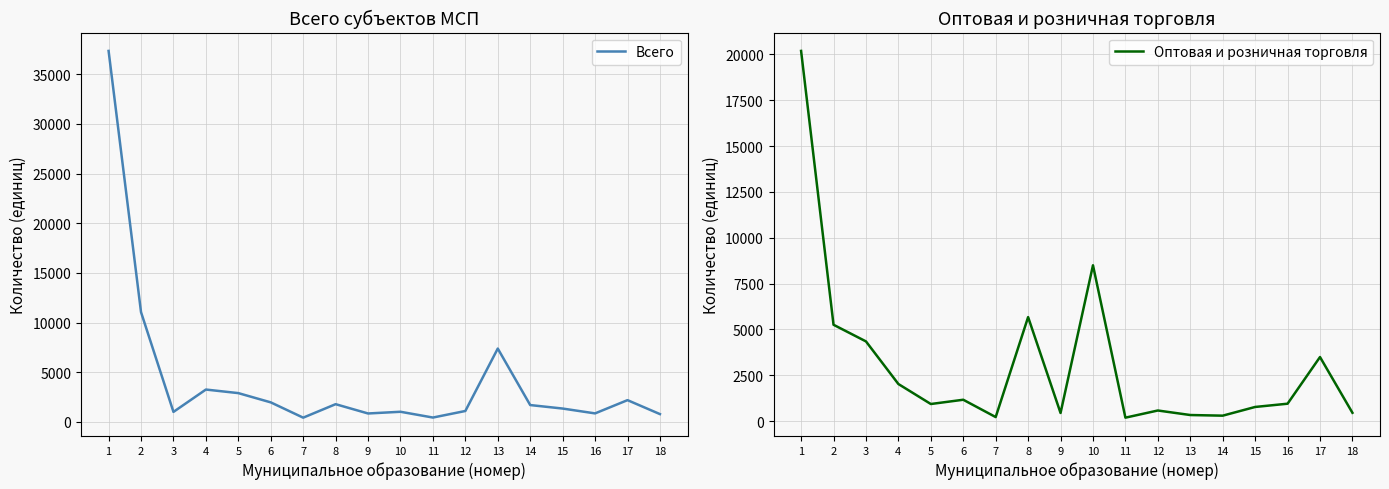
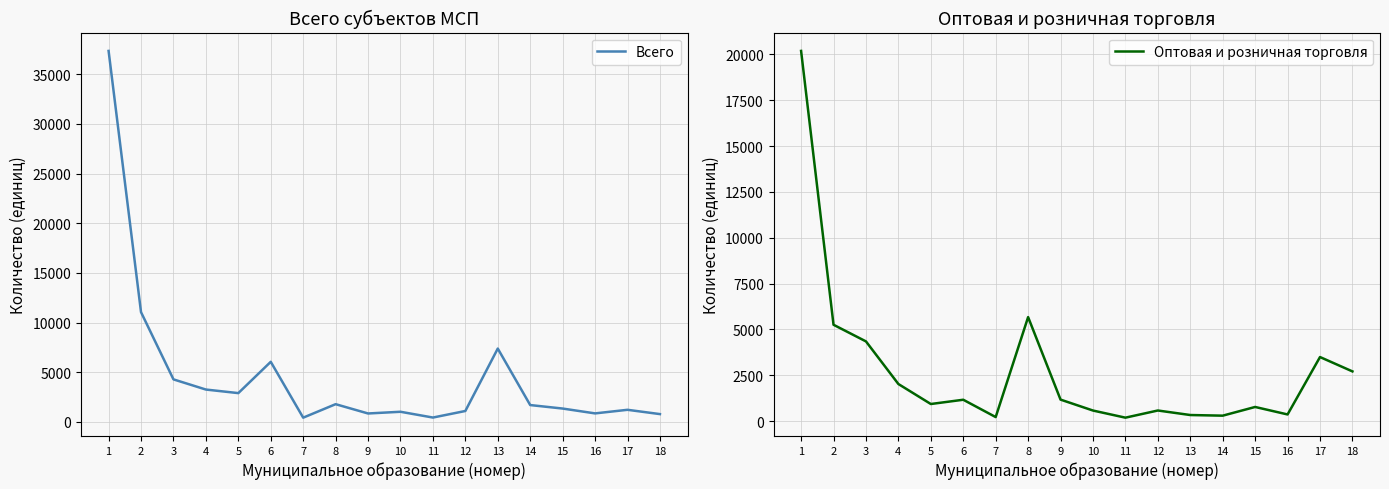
Всего субъектов МСП, 3: 1000 -> 4000
Всего субъектов МСП, 6: 2000 -> 6000
Всего субъектов МСП, 17: 2000 -> 1000
Оптовая и розничная торговля, 9: 400 -> 1200
Оптовая и розничная торговля, 10: 8500 -> 600
Оптовая и розничная торговля, 16: 900 -> 400
Оптовая и розничная торговля, 18: 500 -> 2700
